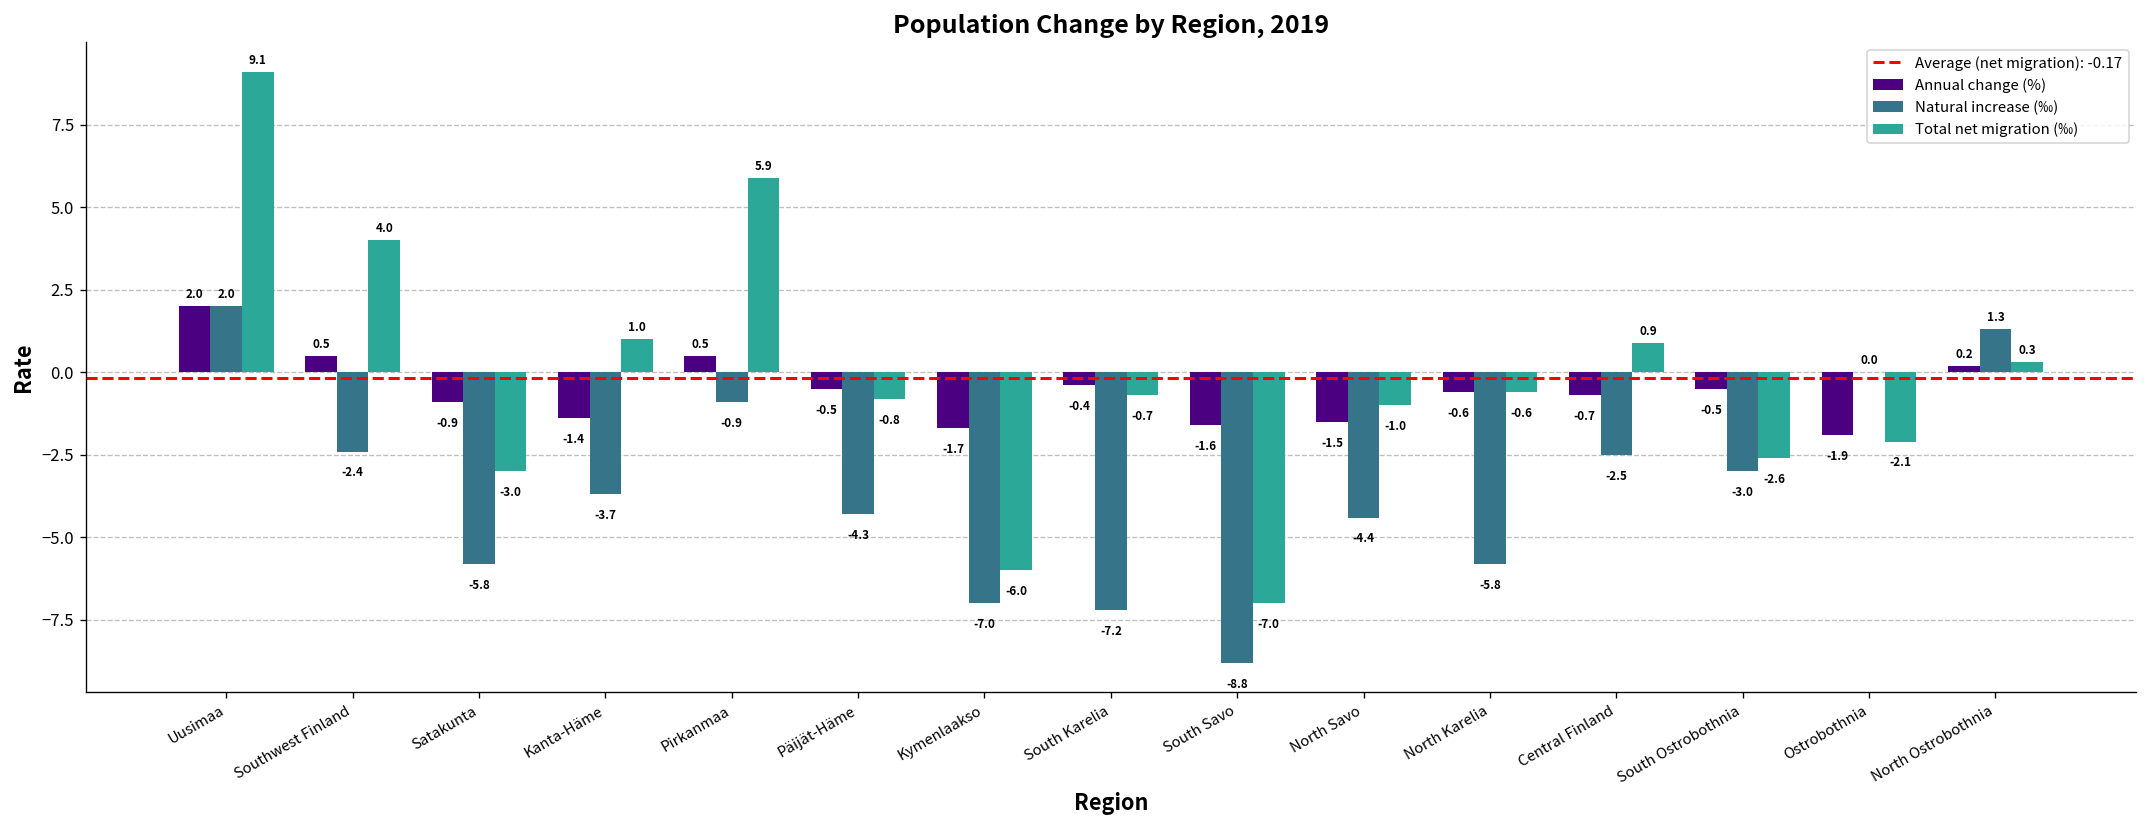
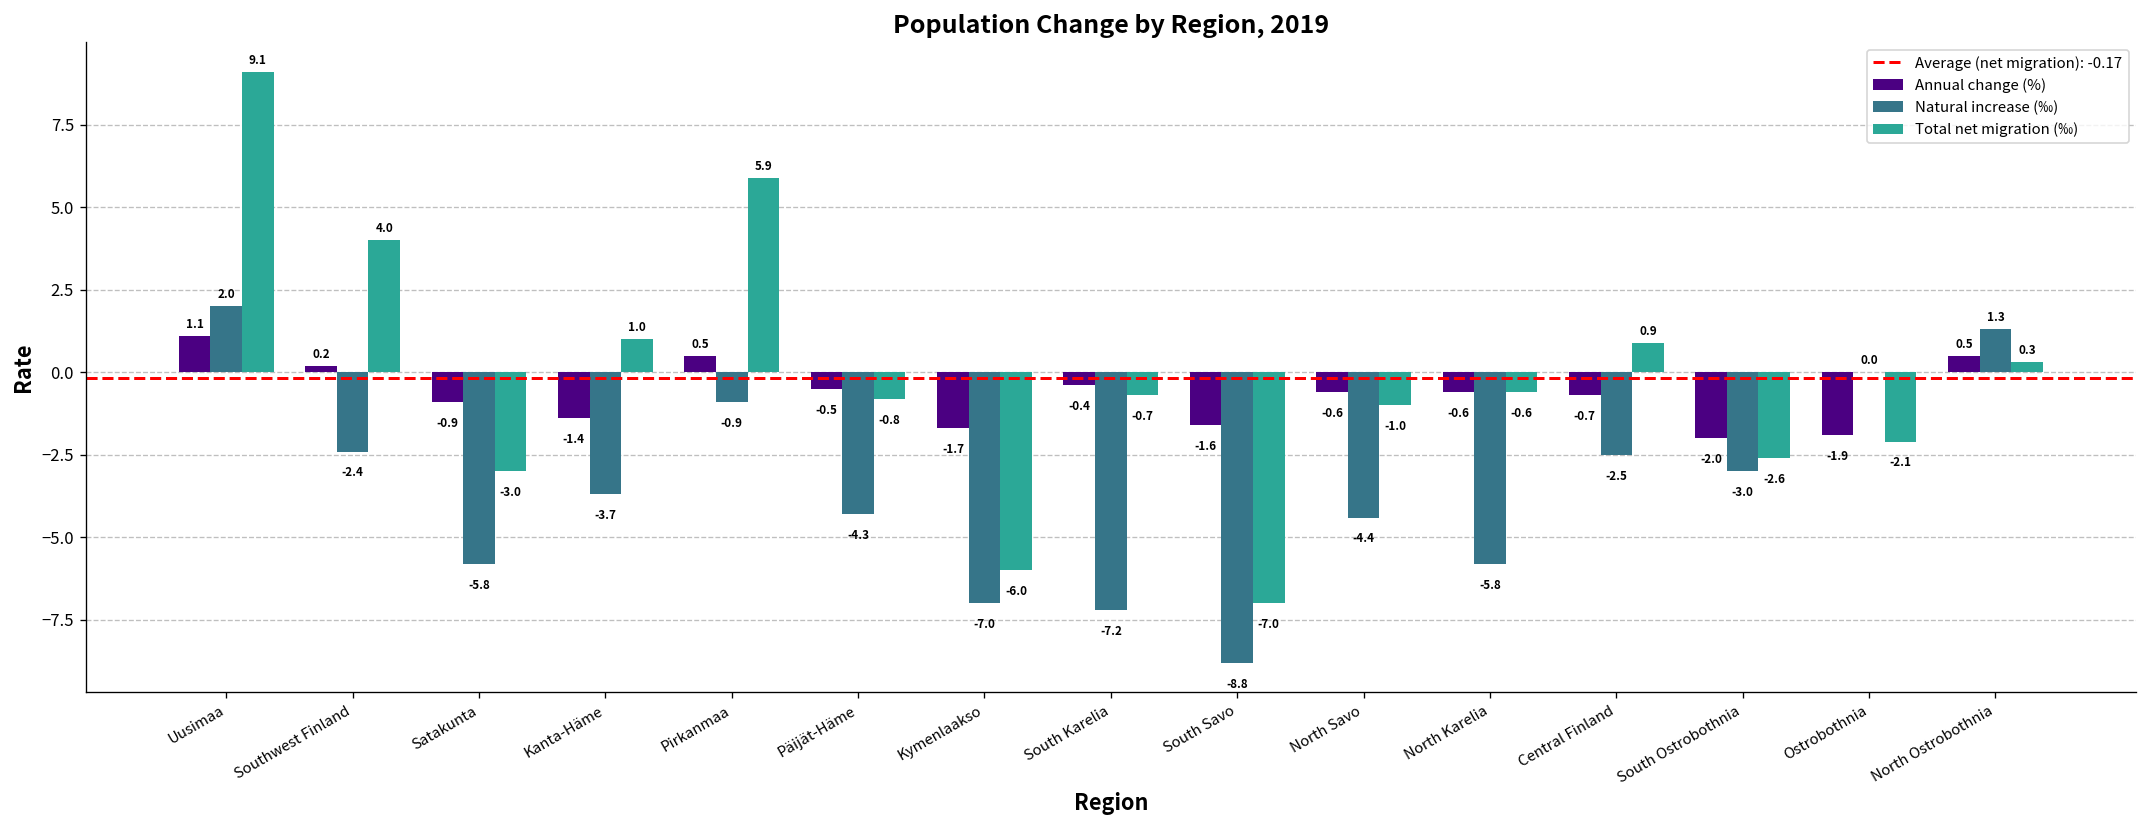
Annual change (%), Uusimaa: 2.0 -> 1.1
Annual change (%), Southwest Finland: 0.5 -> 0.2
Annual change (%), North Savo: -1.5 -> -0.6
Annual change (%), South Ostrobothnia: -0.5 -> -2.0
Annual change (%), North Ostrobothnia: 0.2 -> 0.5
